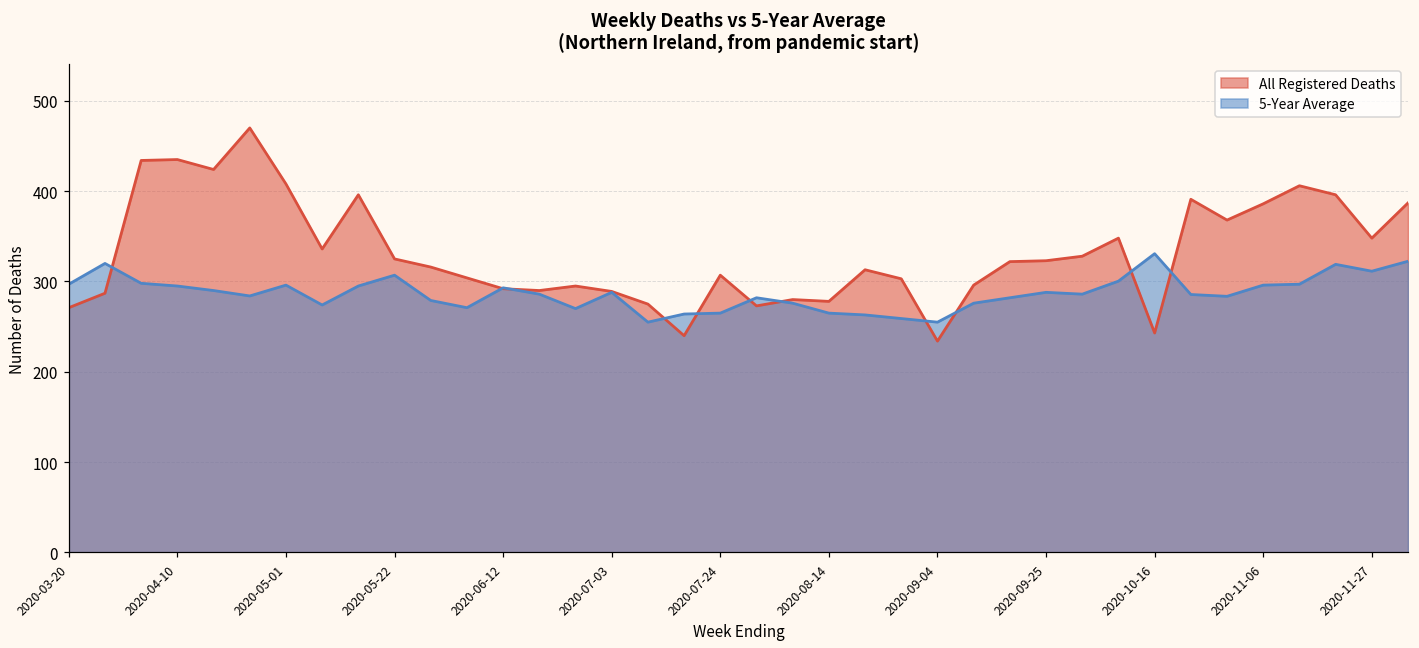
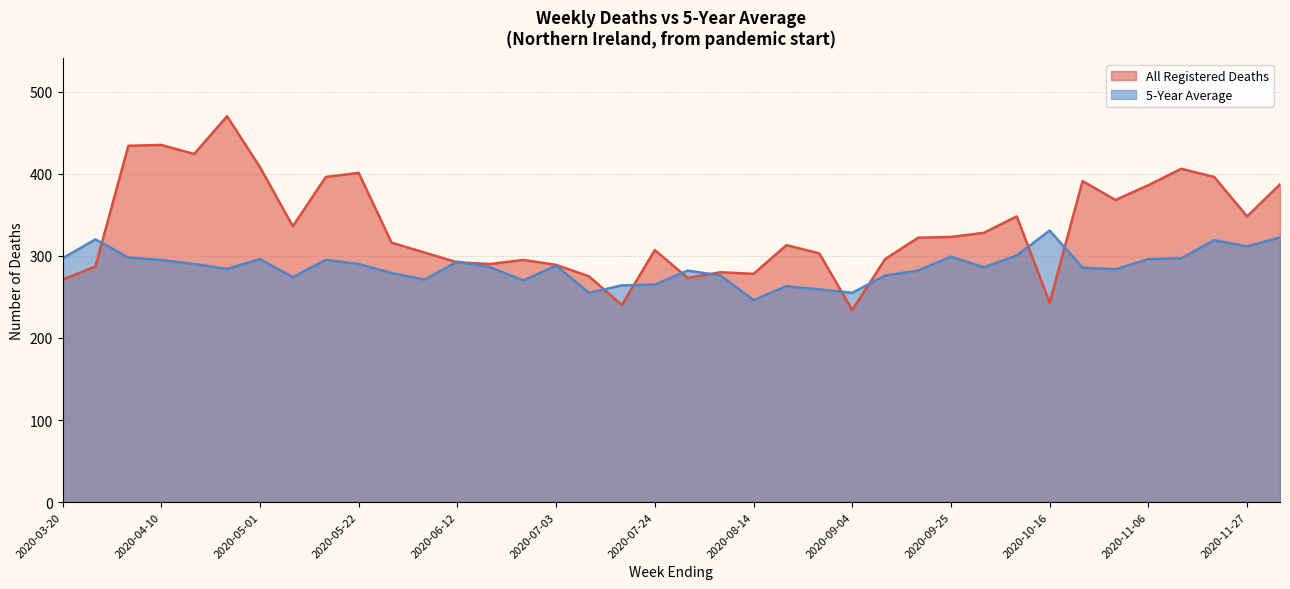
All Registered Deaths, 2020-05-22: 330 -> 400
5-Year Average, 2020-05-22: 310 -> 290
5-Year Average, 2020-08-14: 270 -> 250
5-Year Average, 2020-09-25: 290 -> 300
